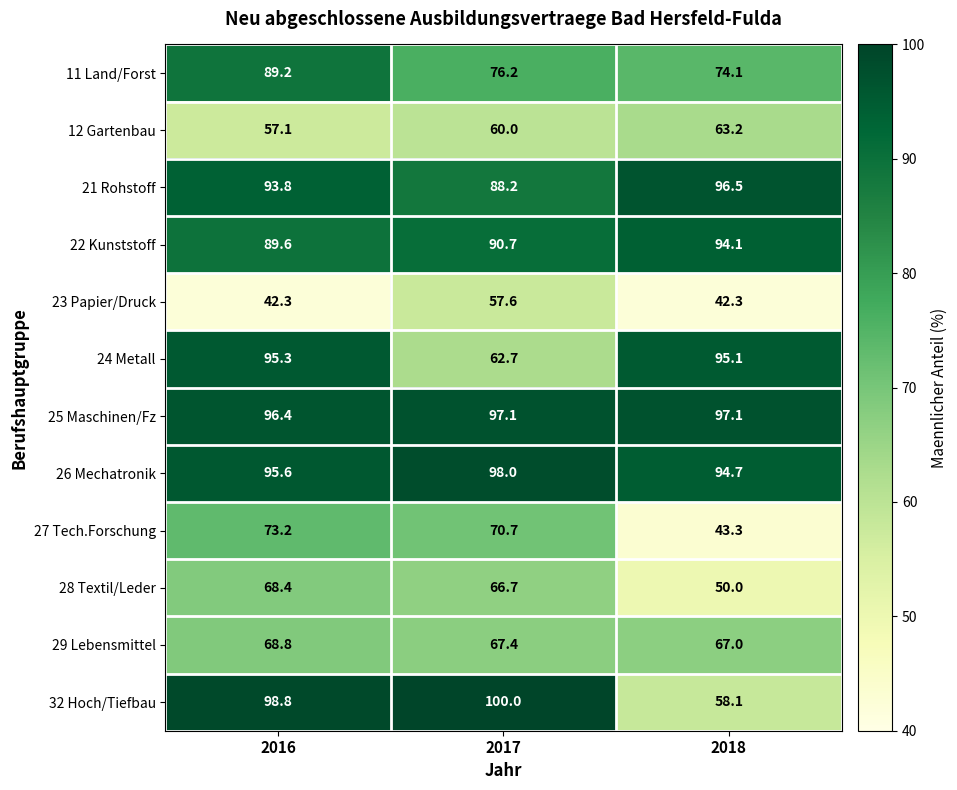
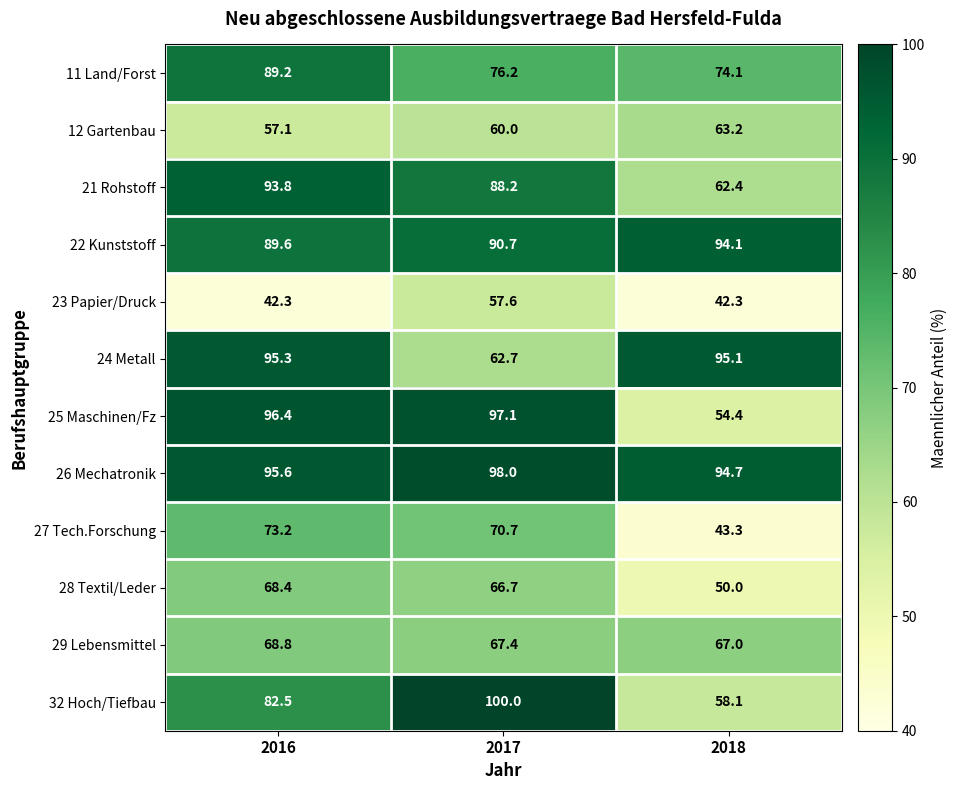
21 Rohstoff, 2018: 96.5 -> 62.4
25 Maschinen/Fz, 2018: 97.1 -> 54.4
32 Hoch/Tiefbau, 2016: 98.8 -> 82.5
